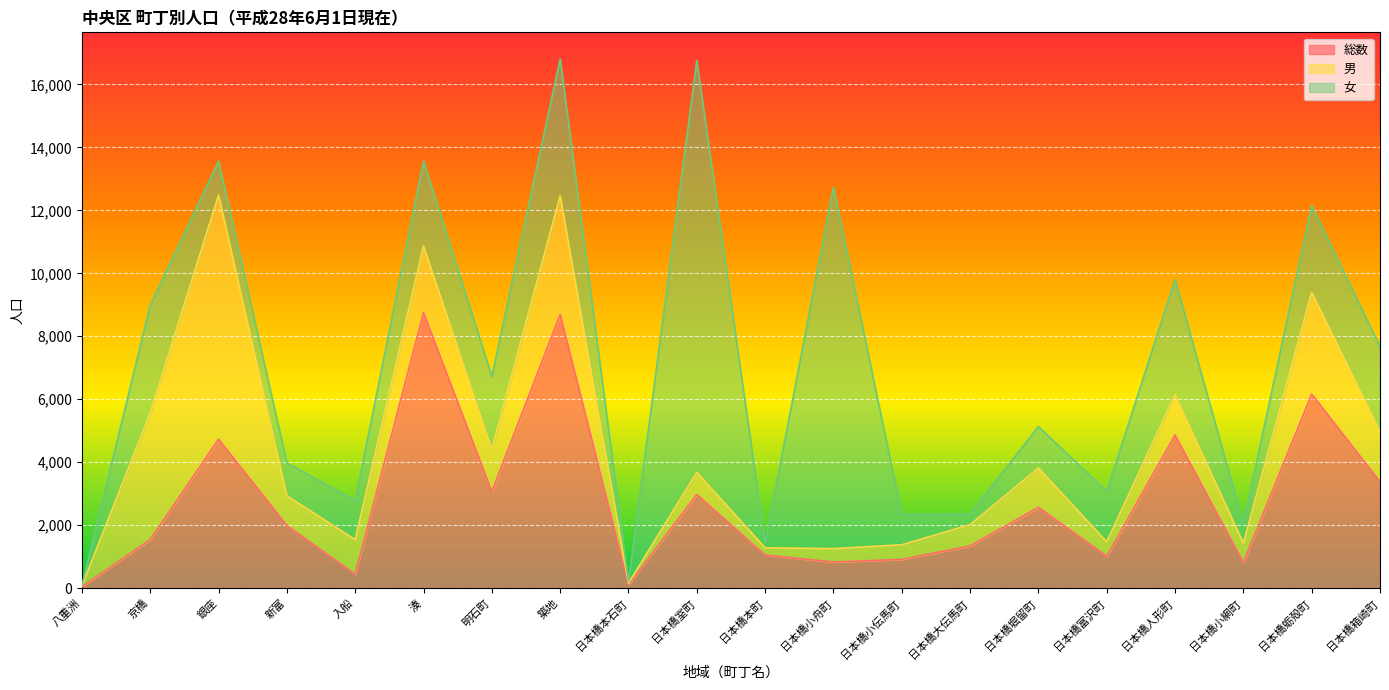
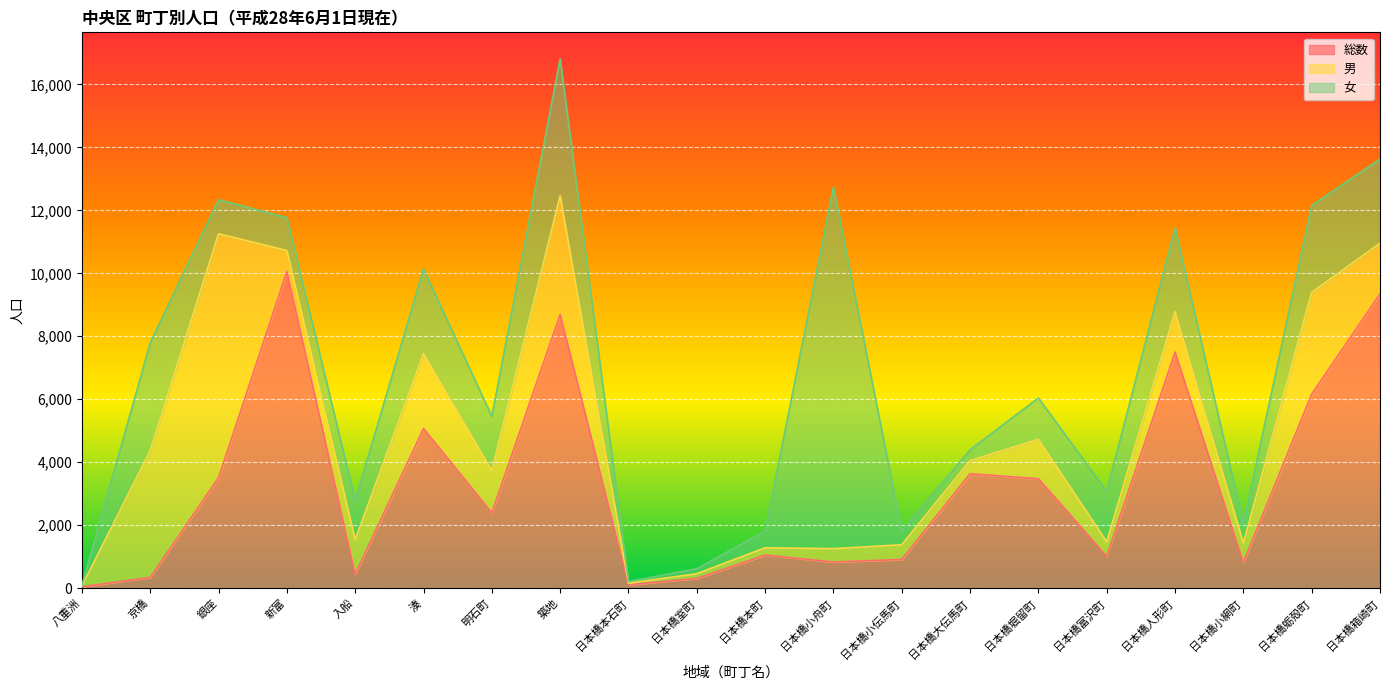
総数, 京橋: 1,500 -> 300
総数, 銀座: 4,700 -> 3,500
総数, 新富: 2,000 -> 10,100
男, 新富: 900 -> 700
総数, 湊: 8,800 -> 5,100
男, 湊: 2,100 -> 2,400
総数, 明石町: 3,100 -> 2,400
女, 明石町: 2,300 -> 1,700
総数, 日本橋室町: 3,000 -> 300
男, 日本橋室町: 700 -> 200
女, 日本橋室町: 13,100 -> 200
女, 日本橋本町: 200 -> 500
女, 日本橋小伝馬町: 1,000 -> 400
総数, 日本橋大伝馬町: 1,300 -> 3,600
男, 日本橋大伝馬町: 700 -> 400
総数, 日本橋堀留町: 2,600 -> 3,500
総数, 日本橋人形町: 4,900 -> 7,500
女, 日本橋人形町: 3,700 -> 2,700
総数, 日本橋箱崎町: 3,400 -> 9,300
